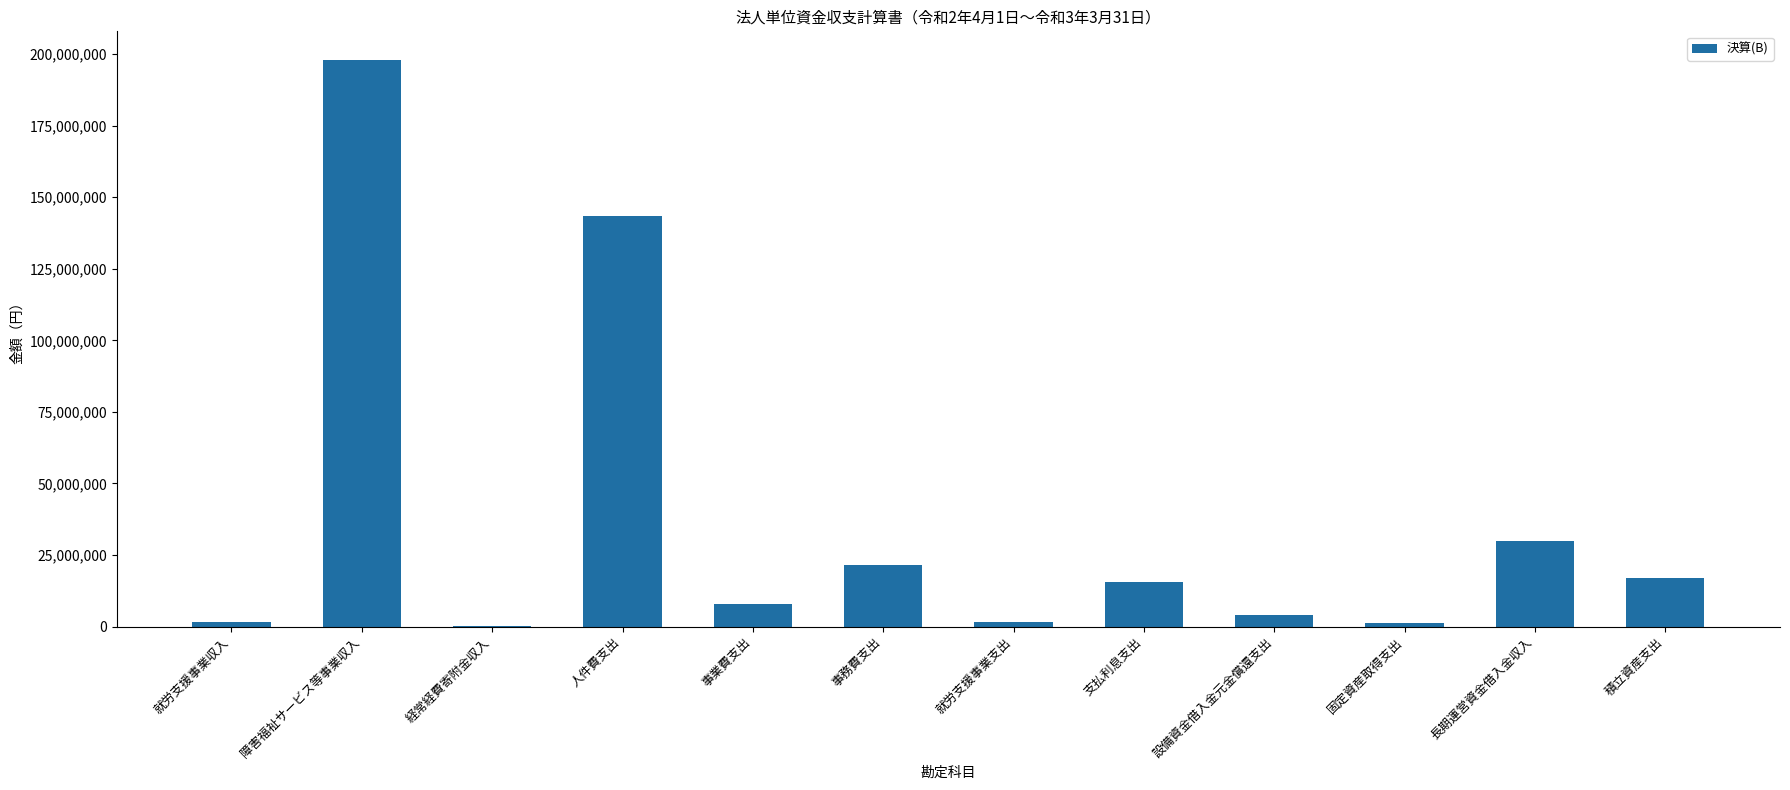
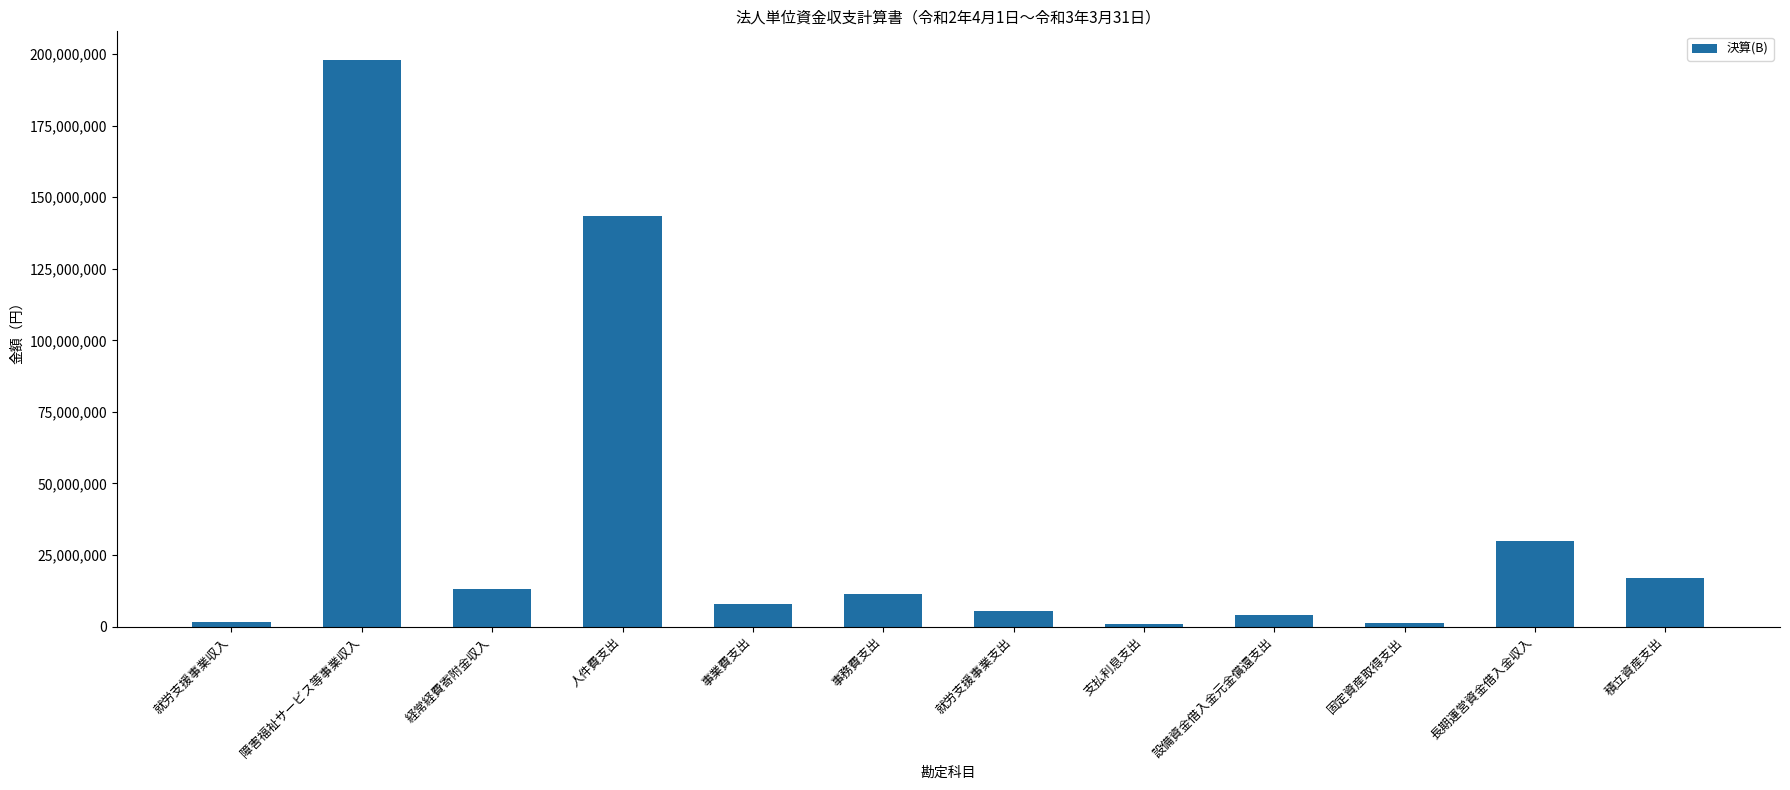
経常経費寄附金収入: 0 -> 13,000,000
事務費支出: 21,000,000 -> 11,000,000
就労支援事業支出: 2,000,000 -> 6,000,000
支払利息支出: 16,000,000 -> 1,000,000
